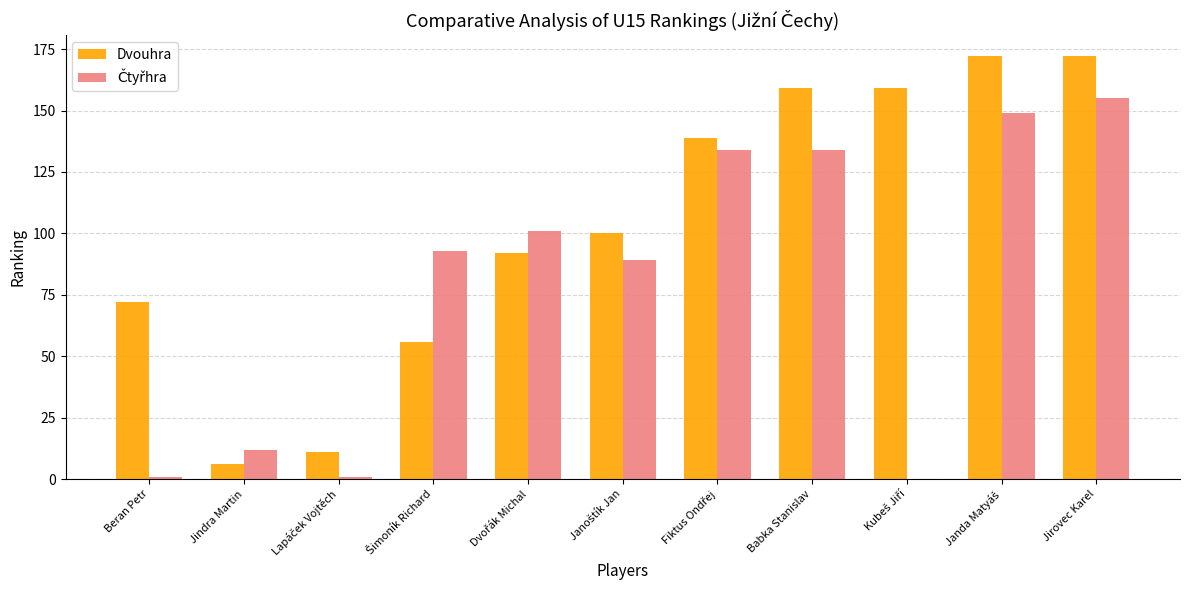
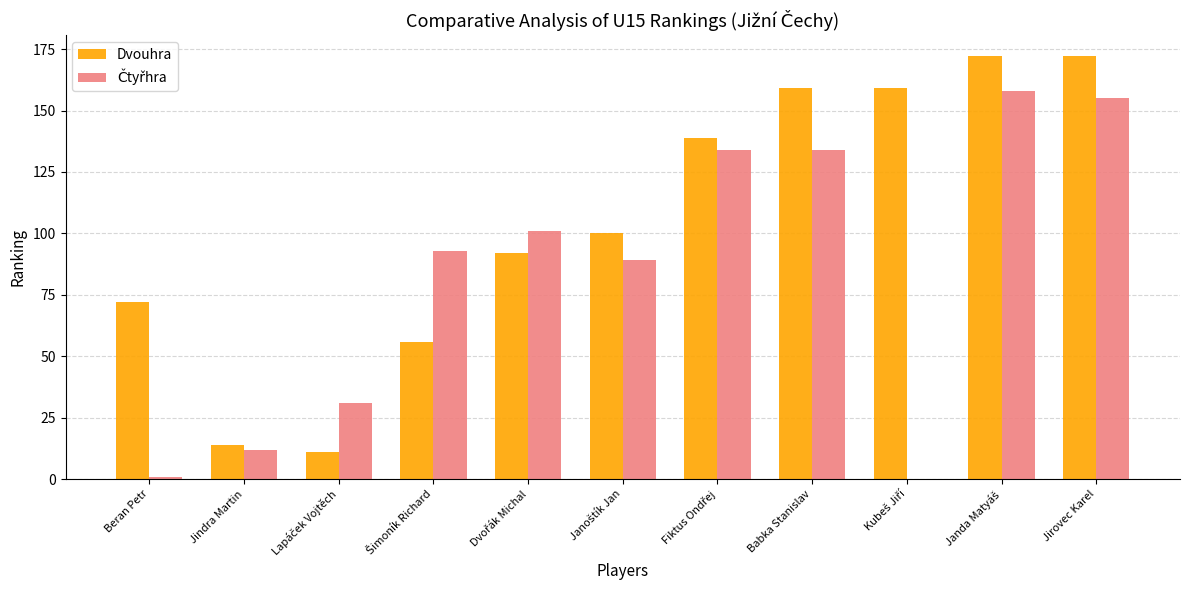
Dvouhra, Jindra Martin: 6 -> 14
Čtyřhra, Lapáček Vojtěch: 1 -> 31
Čtyřhra, Janda Matyáš: 149 -> 158
